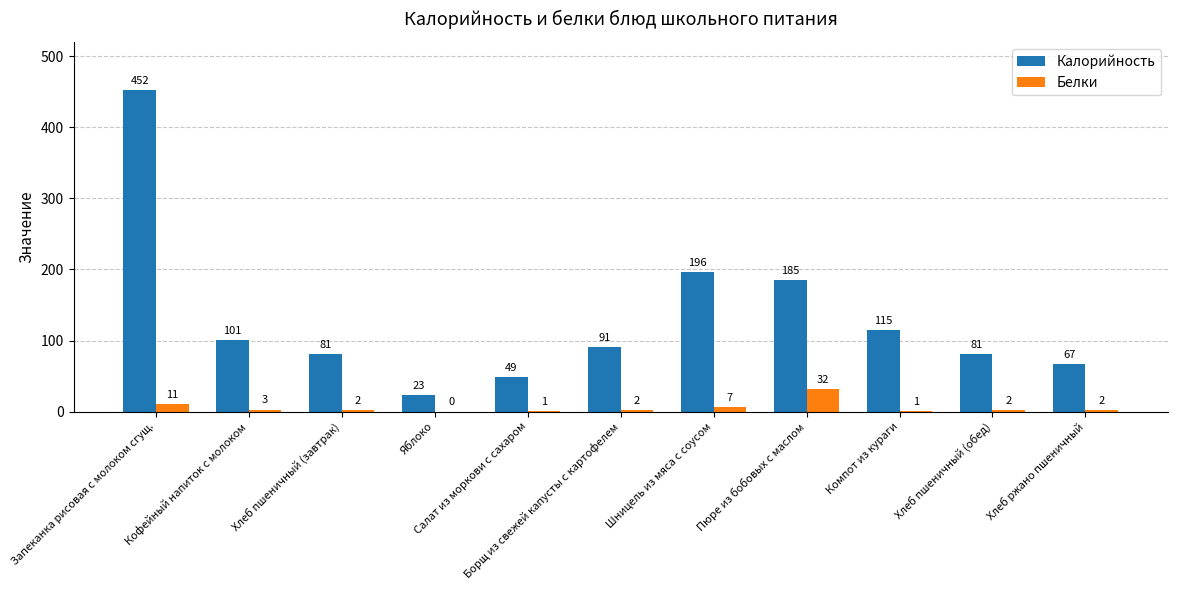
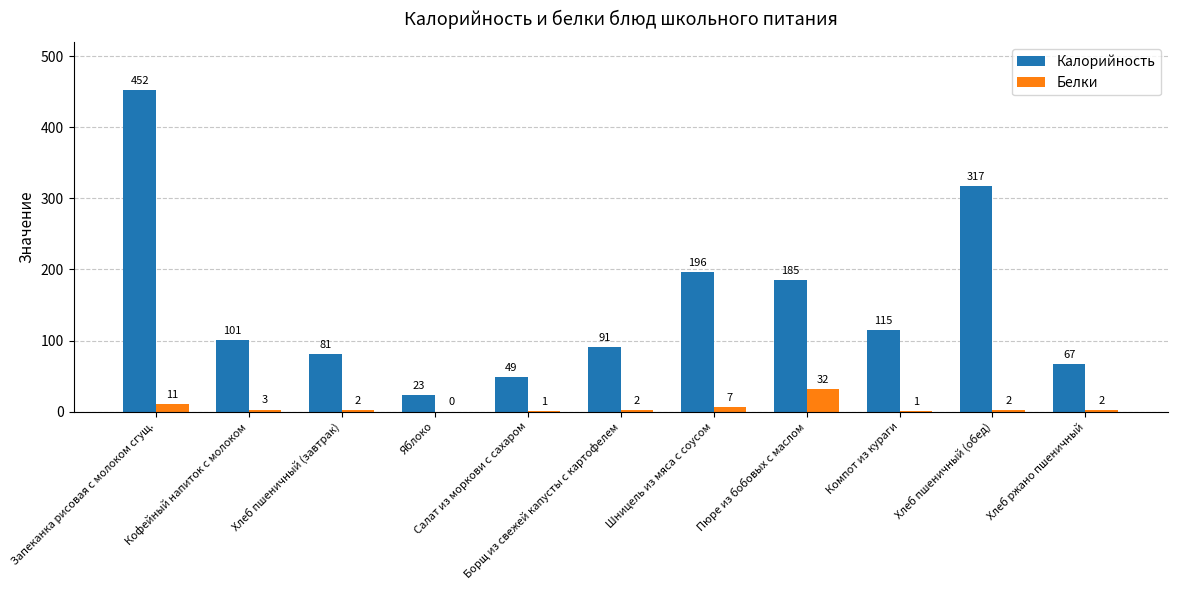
Калорийность, Хлеб пшеничный (обед): 81 -> 317
